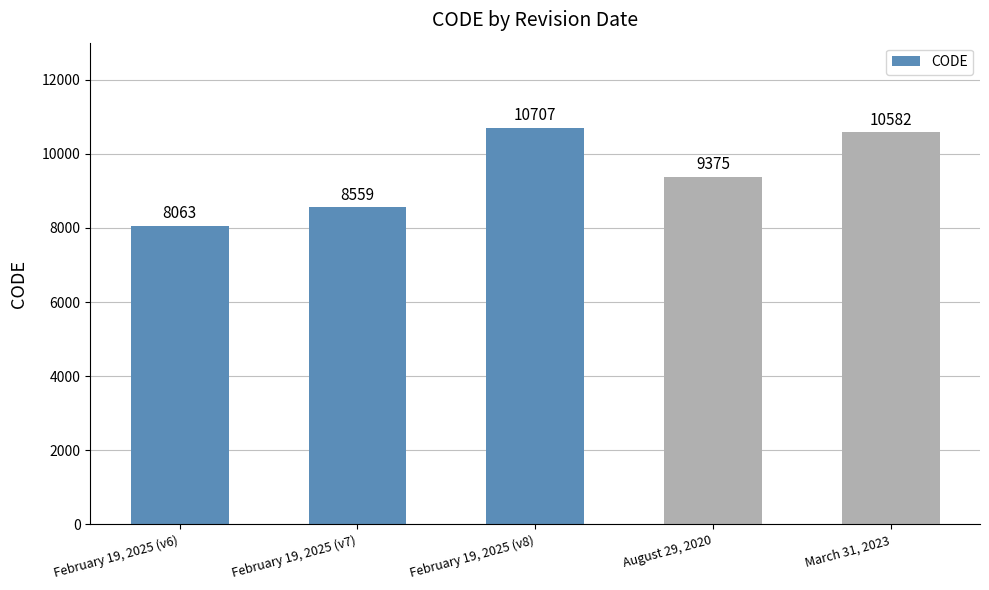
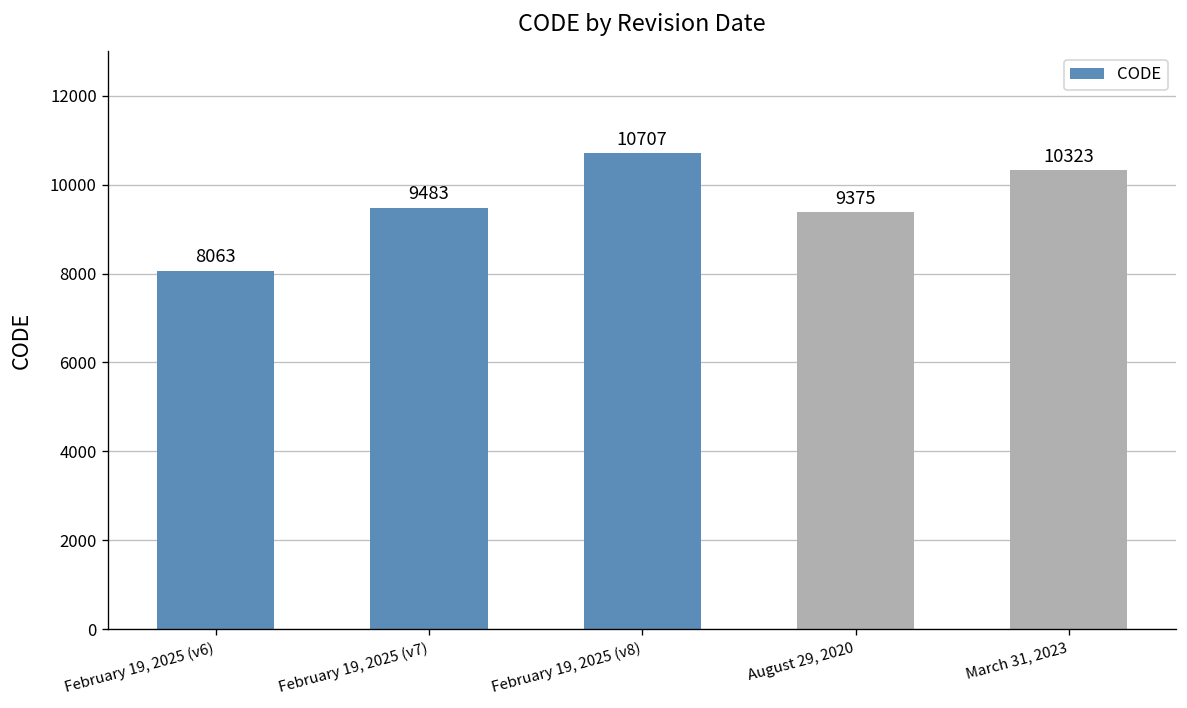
February 19, 2025 (v7): 8559 -> 9483
March 31, 2023: 10582 -> 10323
